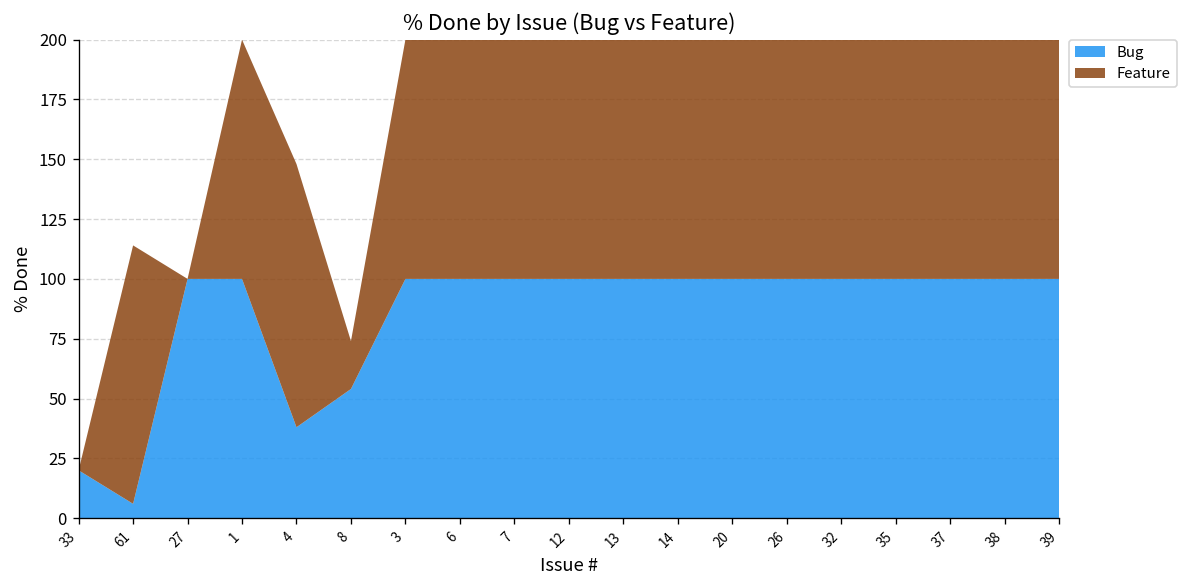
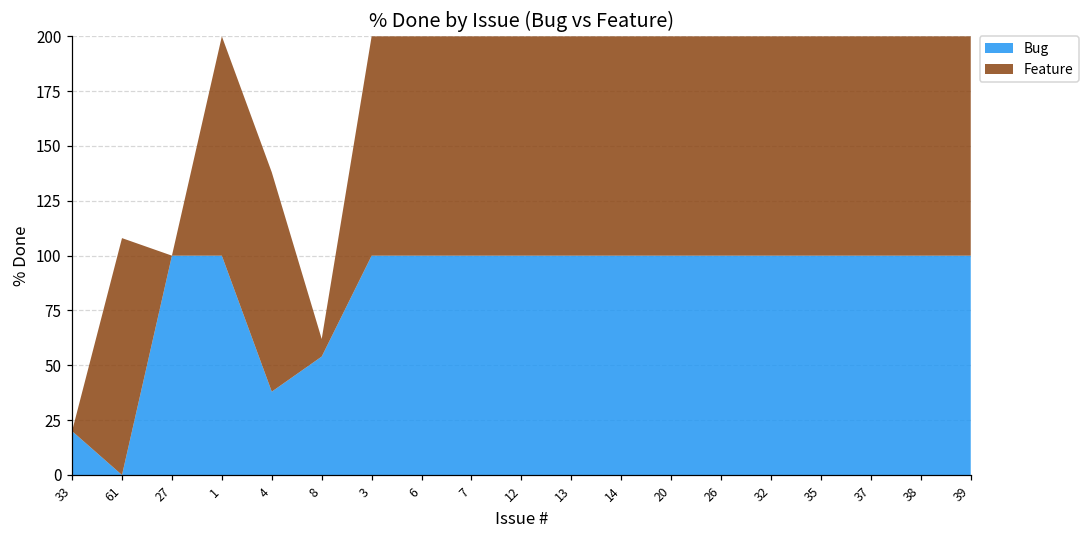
Bug, 61: 6 -> 0
Feature, 4: 110 -> 100
Feature, 8: 20 -> 8
